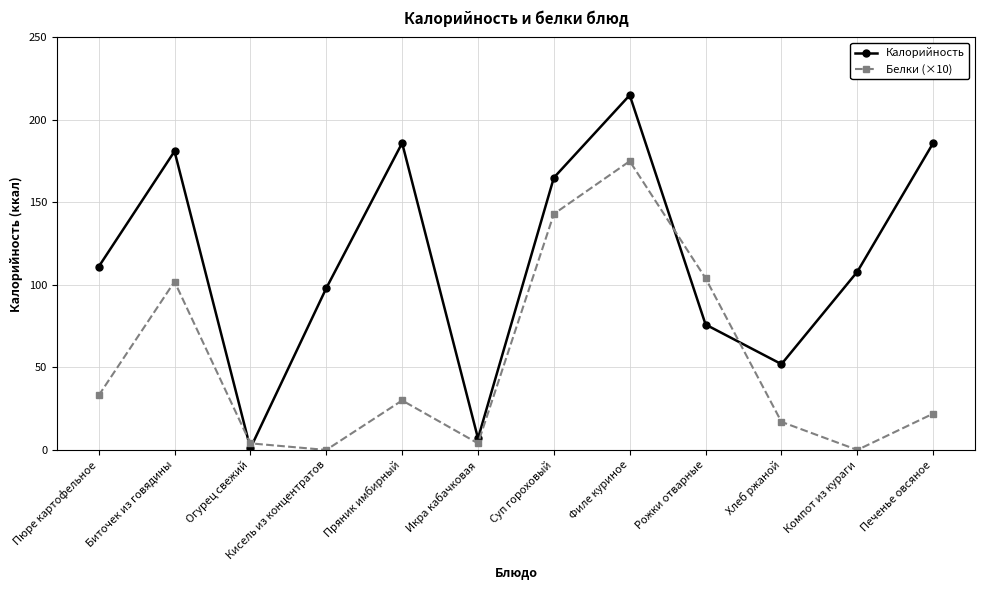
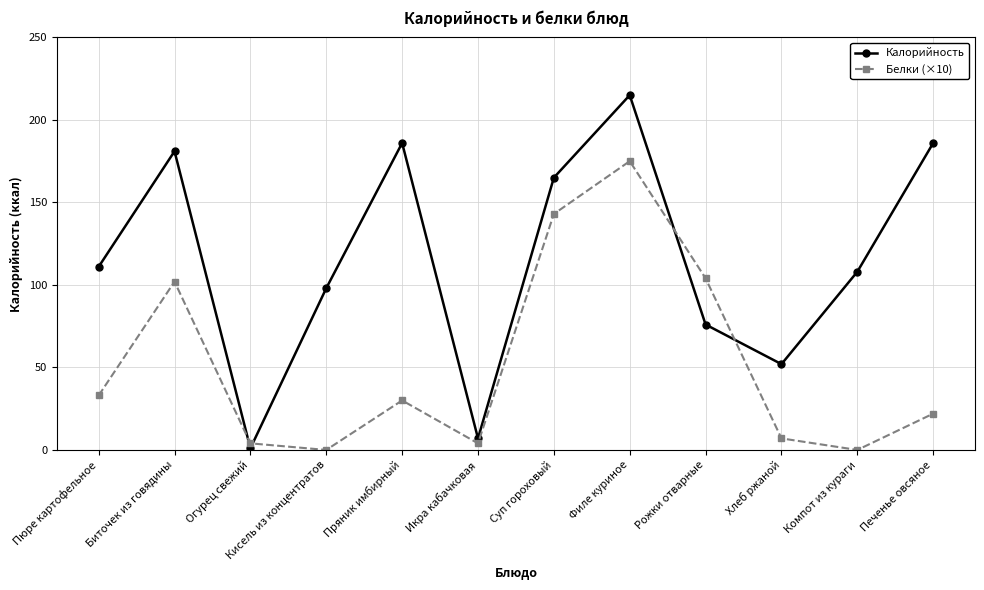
Белки (×10), Хлеб ржаной: 17 -> 7
